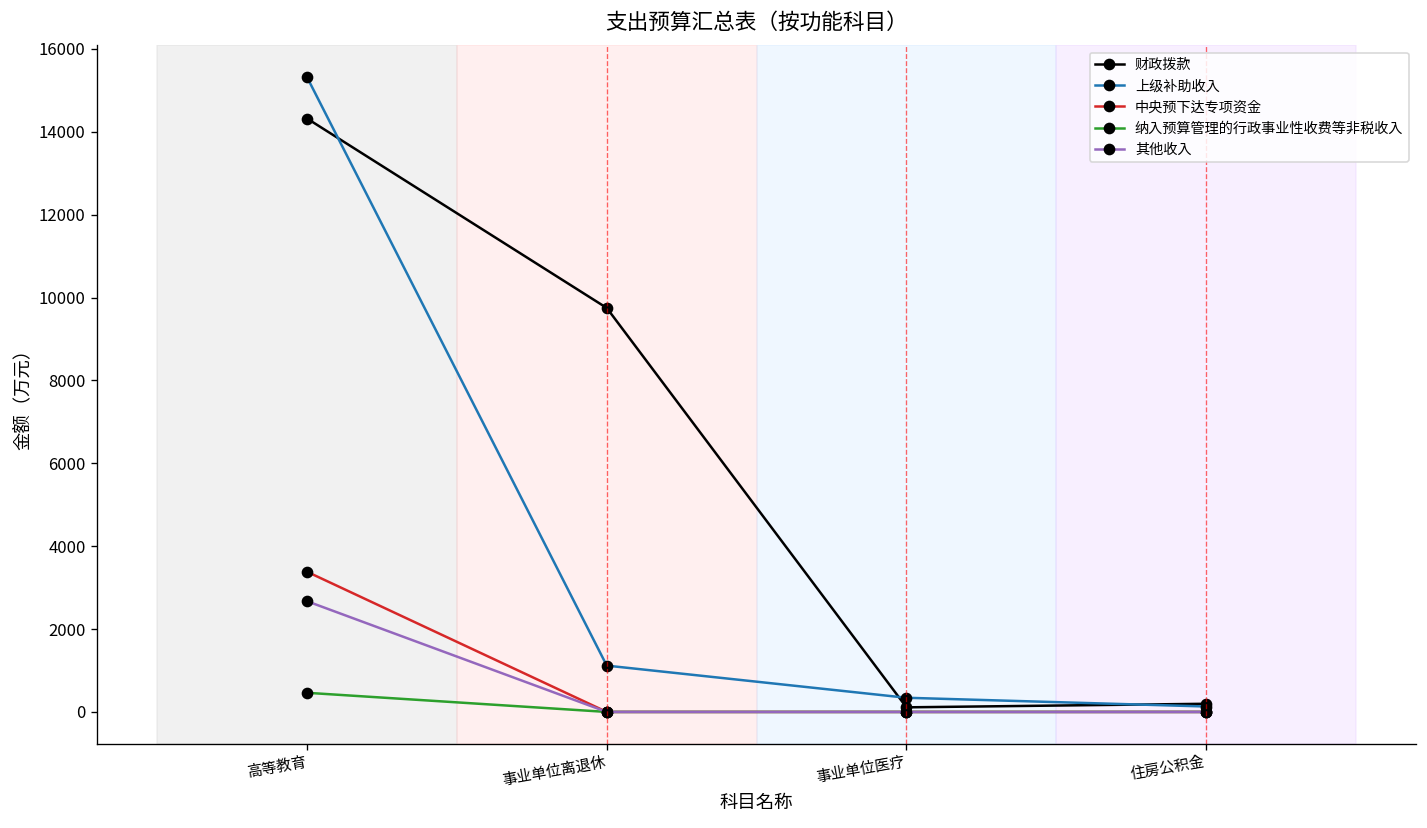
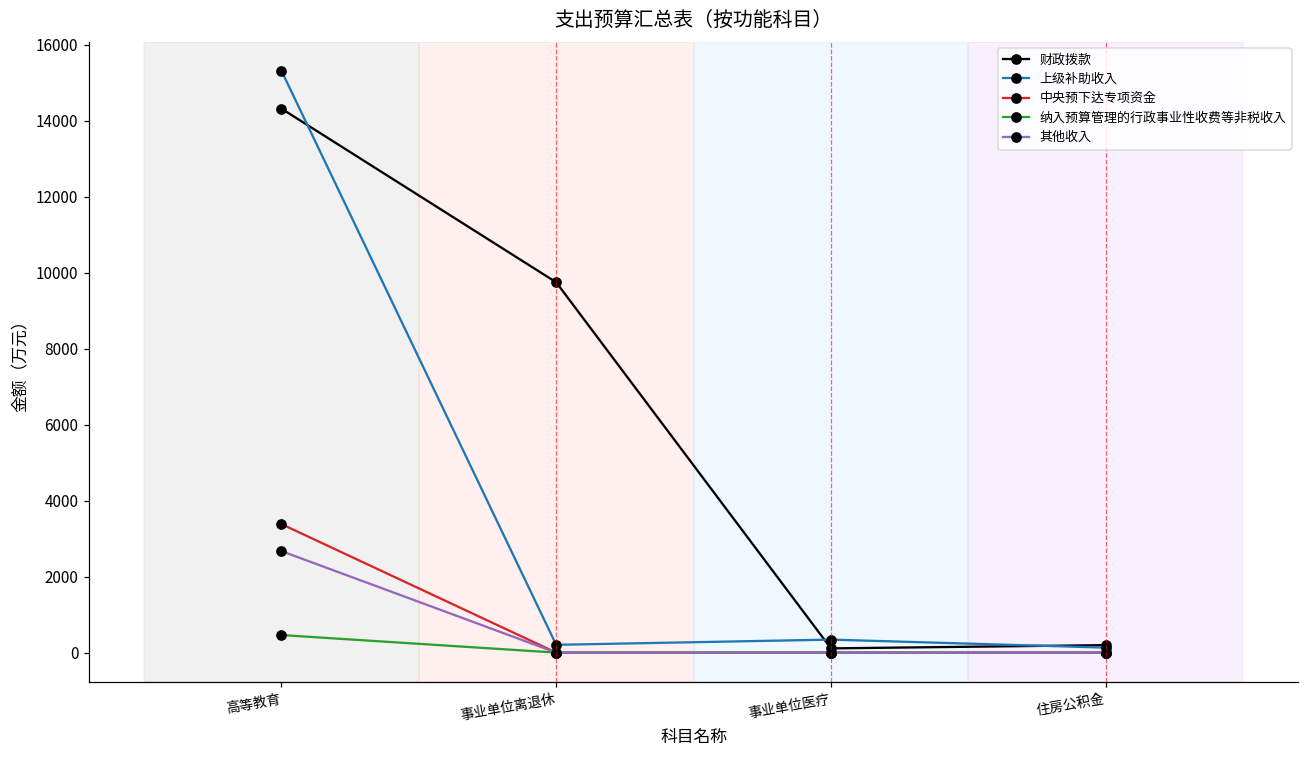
上级补助收入, 事业单位离退休: 1100 -> 200
